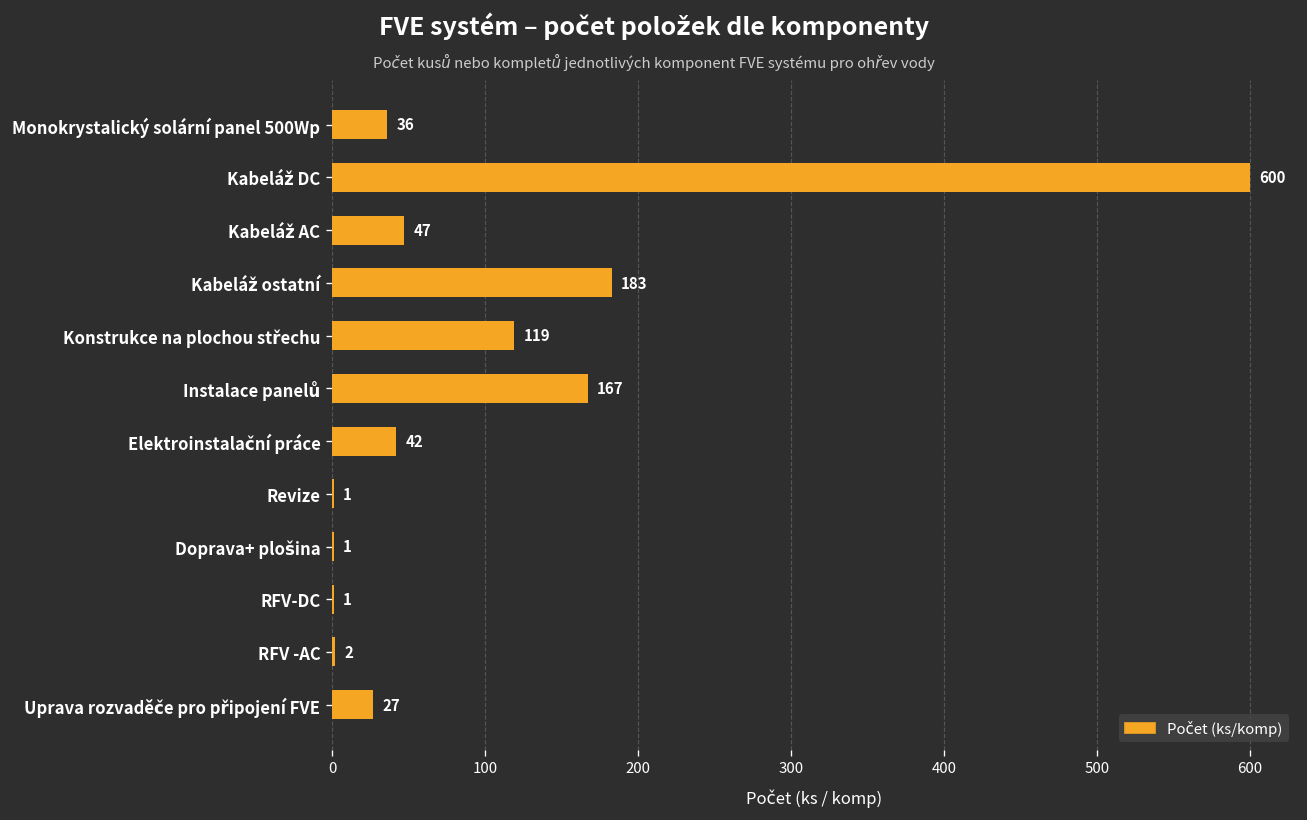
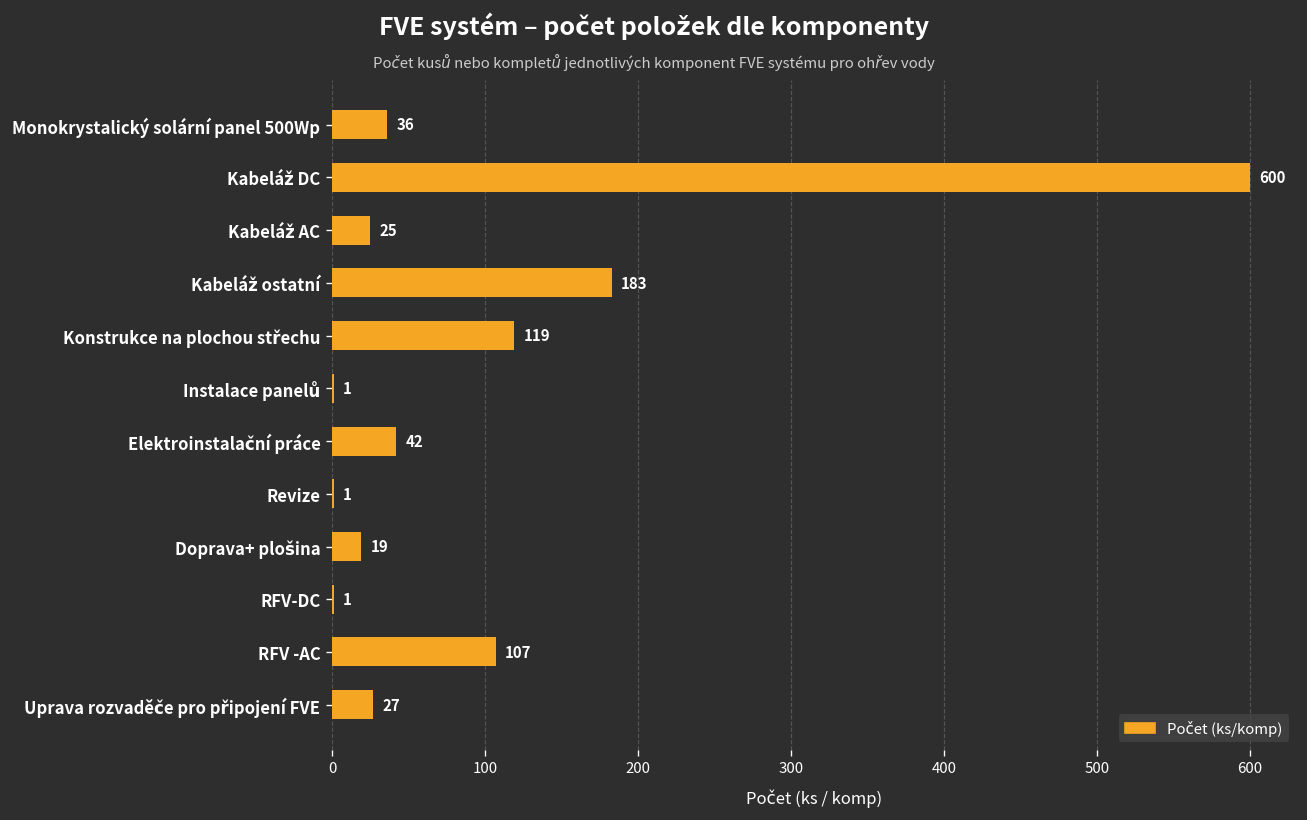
Kabeláž AC: 47 -> 25
Instalace panelů: 167 -> 1
Doprava+ plošina: 1 -> 19
RFV -AC: 2 -> 107
